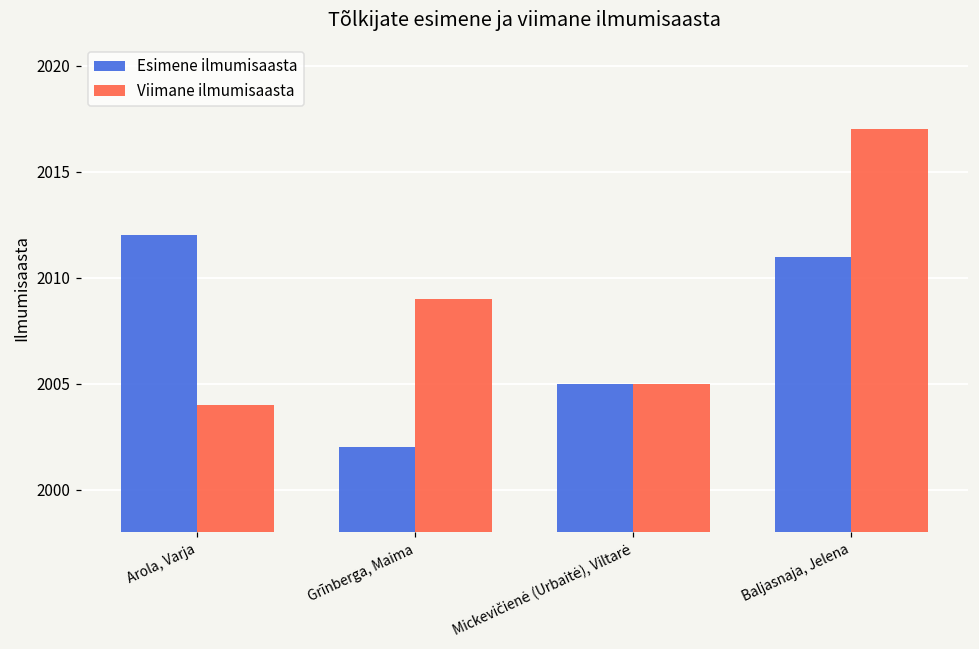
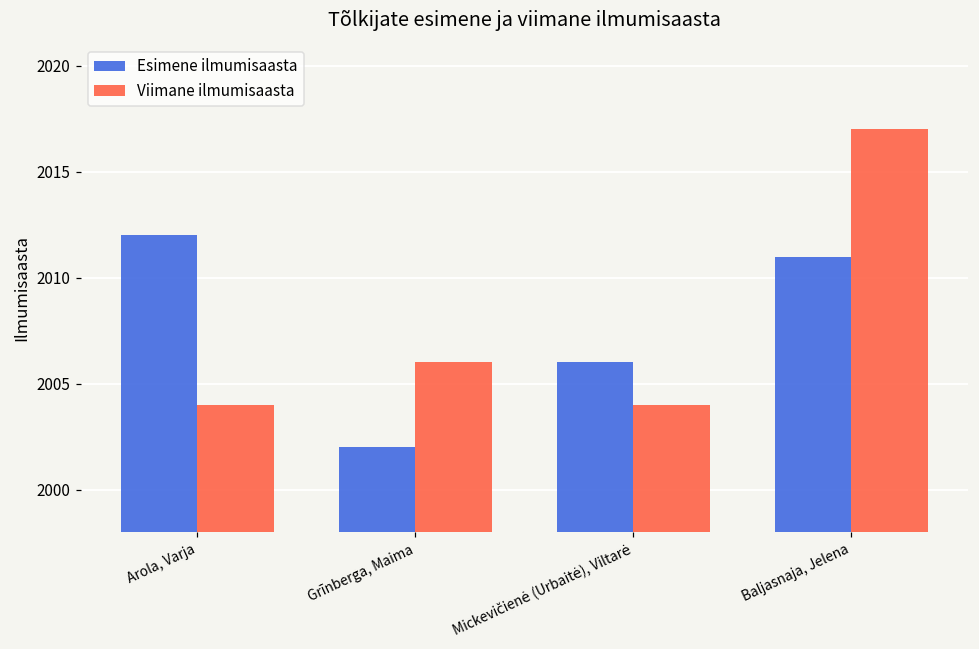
Viimane ilmumisaasta, Grīnberga, Maima: 2009 -> 2006
Esimene ilmumisaasta, Mickevičienė (Urbaitė), Viltarė: 2005 -> 2006
Viimane ilmumisaasta, Mickevičienė (Urbaitė), Viltarė: 2005 -> 2004
